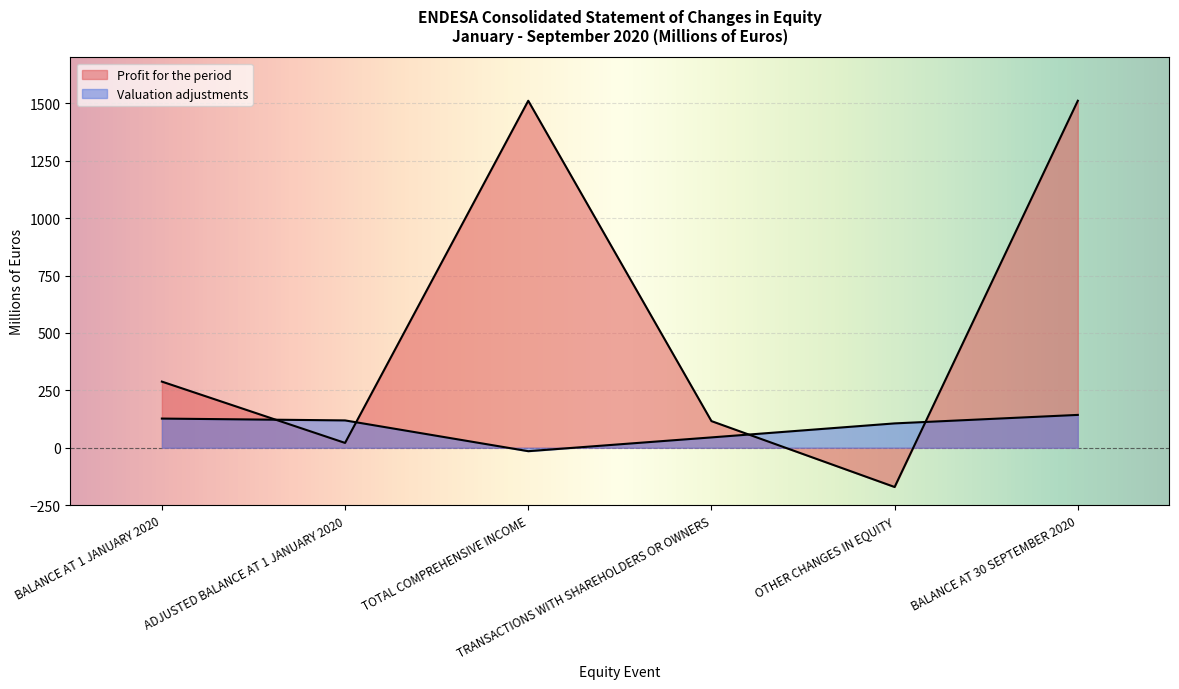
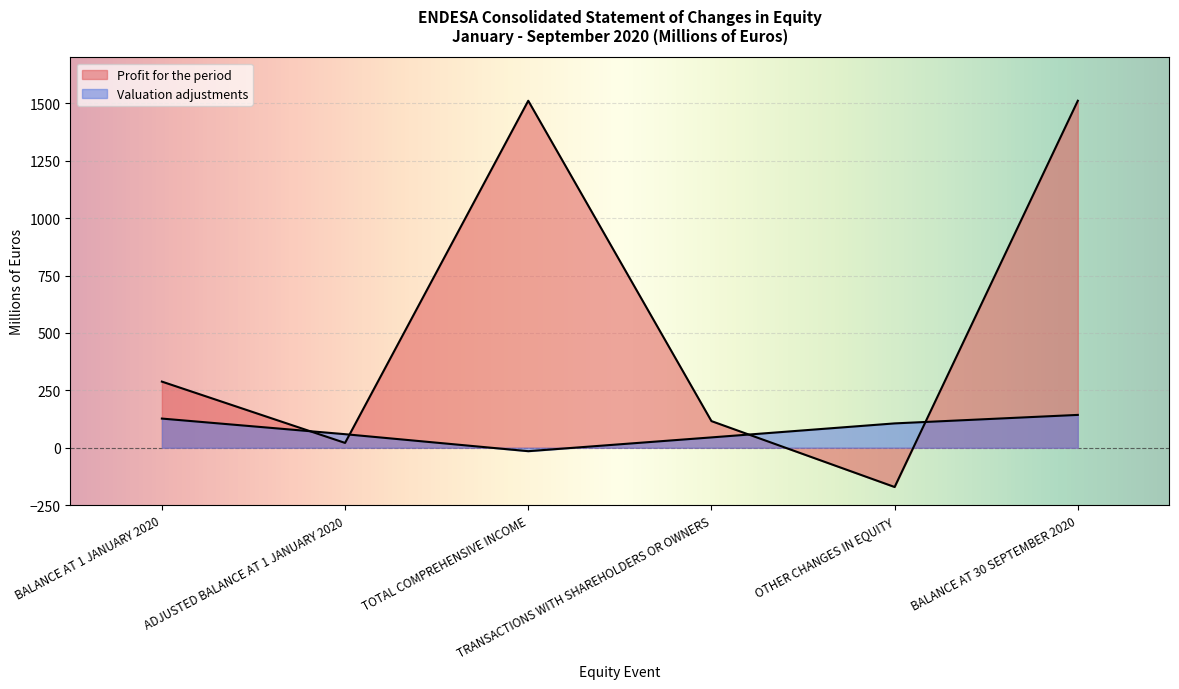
Valuation adjustments, ADJUSTED BALANCE AT 1 JANUARY 2020: 120 -> 60
